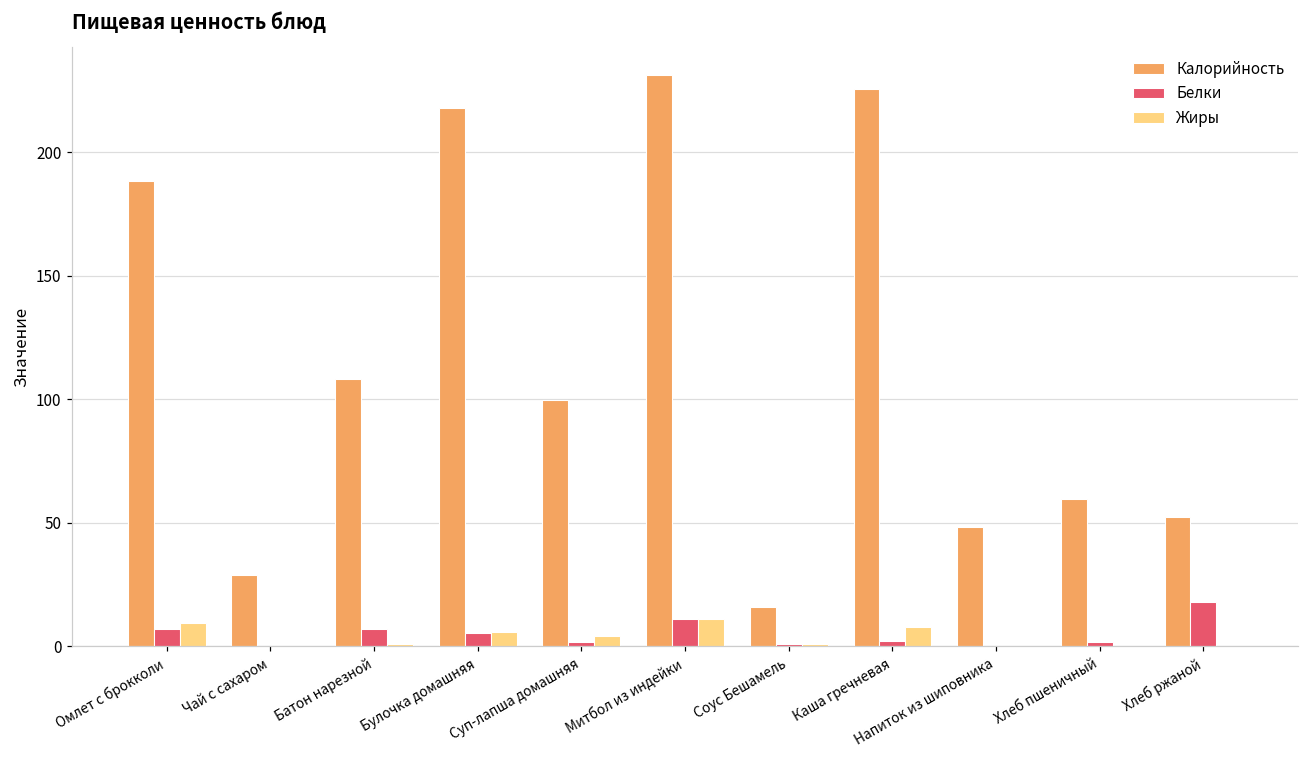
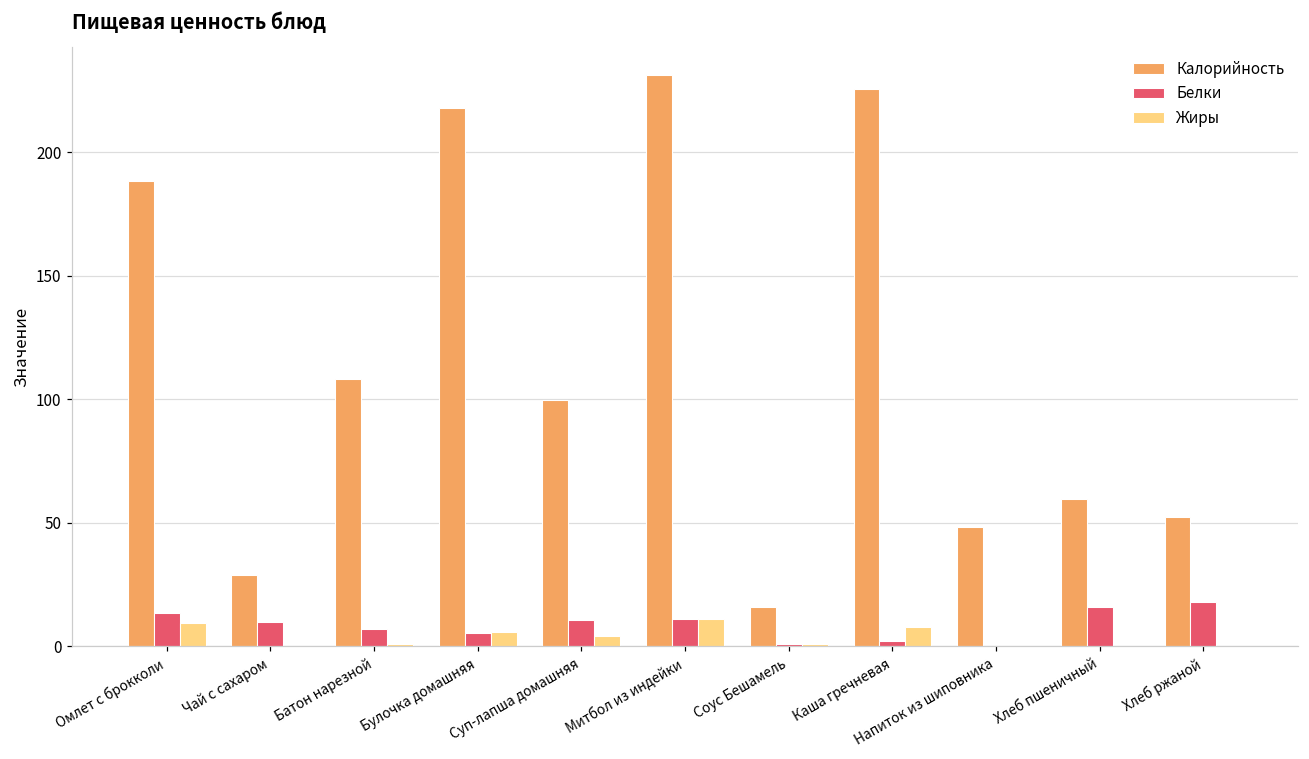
Белки, Омлет с брокколи: 7 -> 13
Белки, Чай с сахаром: 0 -> 10
Белки, Суп-лапша домашняя: 2 -> 11
Белки, Хлеб пшеничный: 2 -> 16
